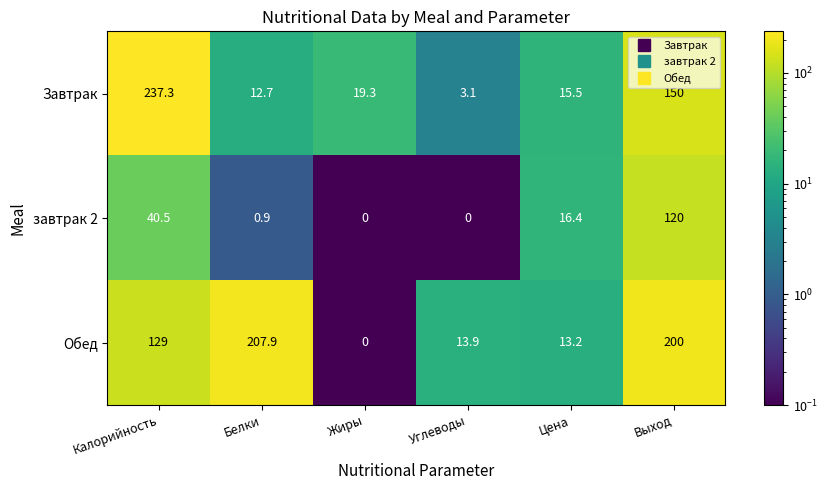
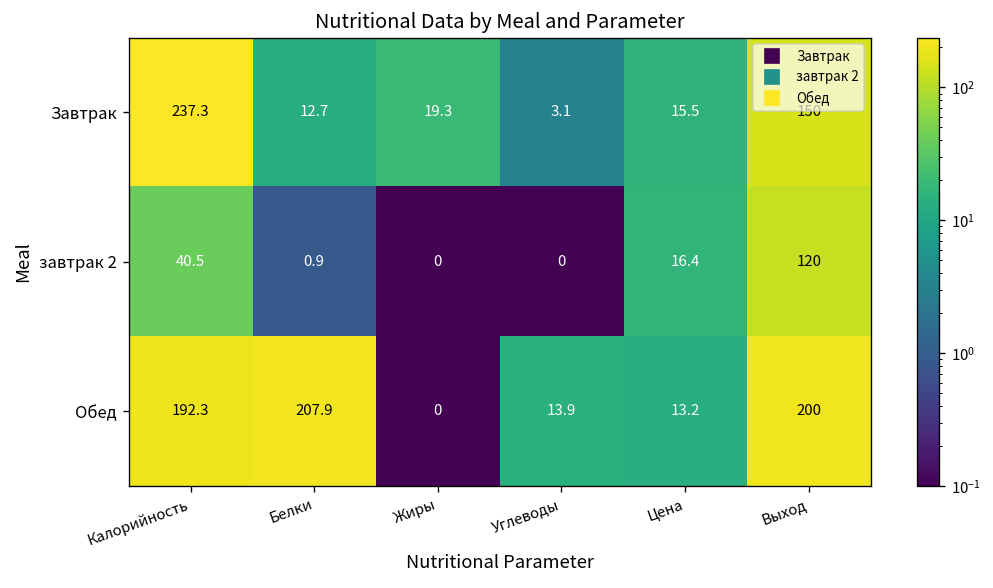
Обед, Калорийность: 129 -> 192.3
